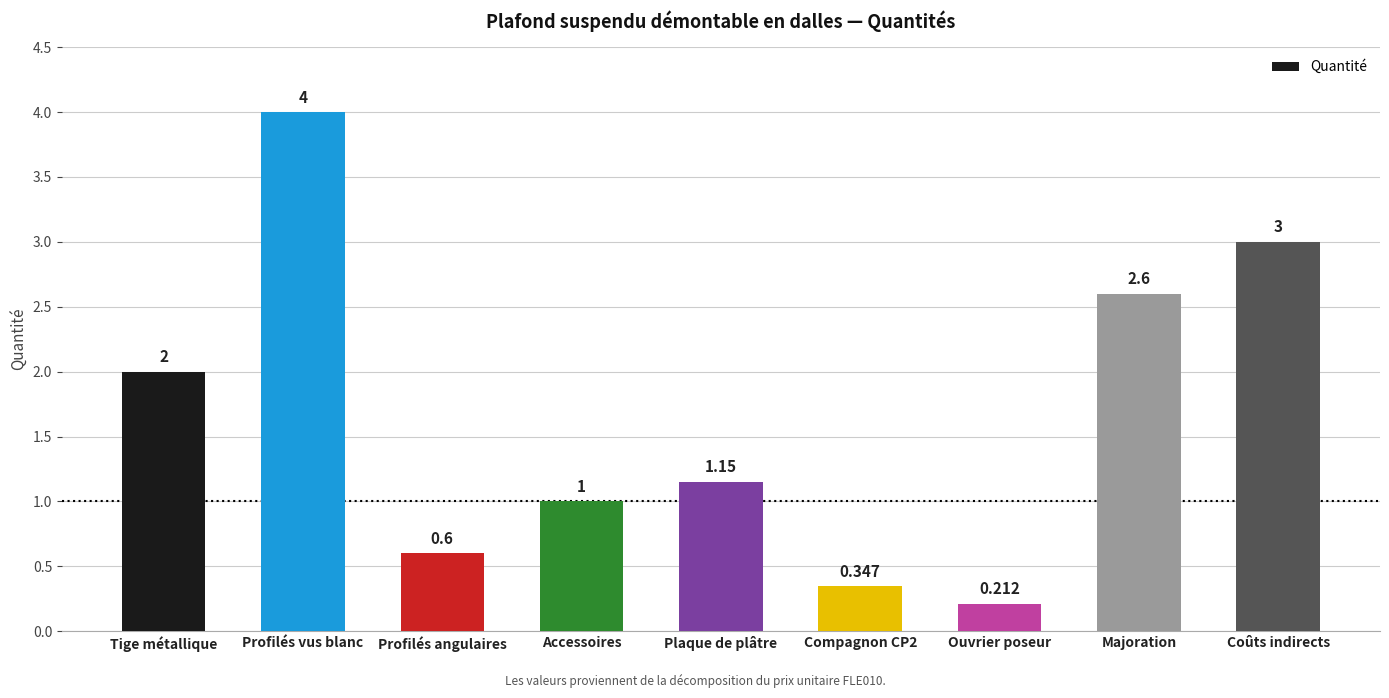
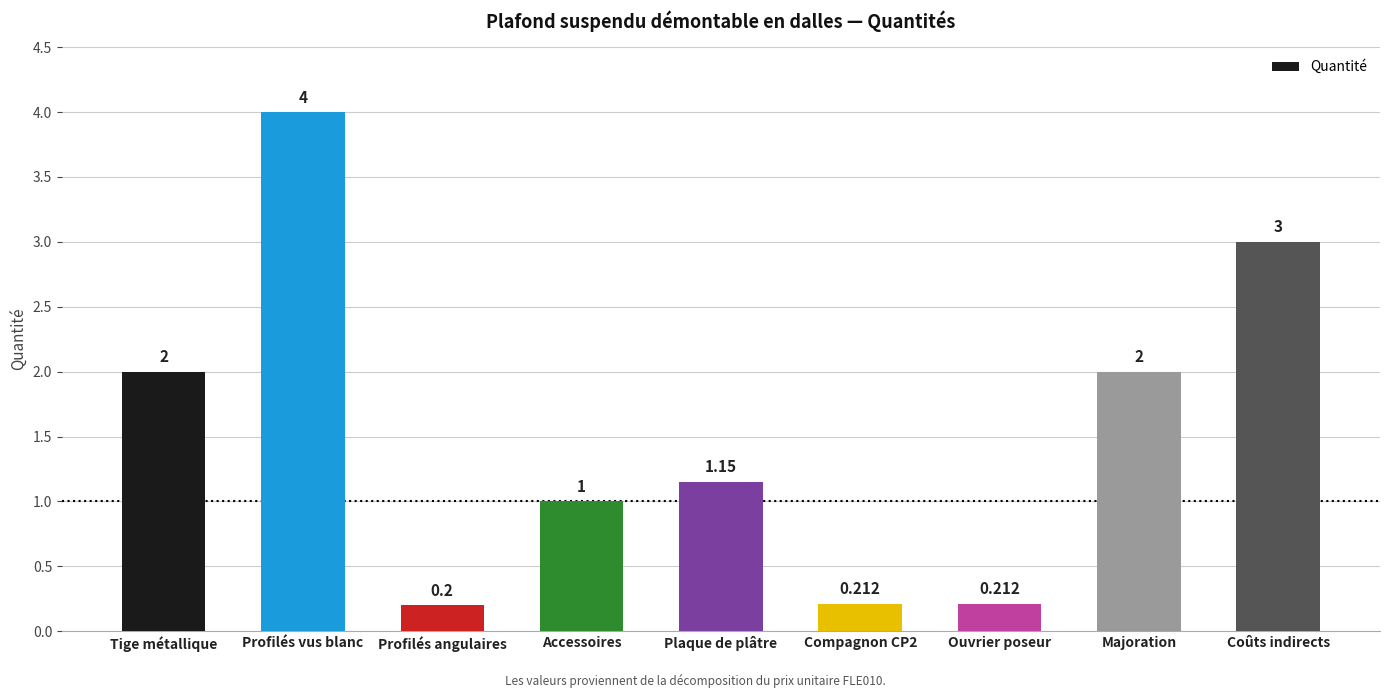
Profilés angulaires: 0.6 -> 0.2
Compagnon CP2: 0.347 -> 0.212
Majoration: 2.6 -> 2
